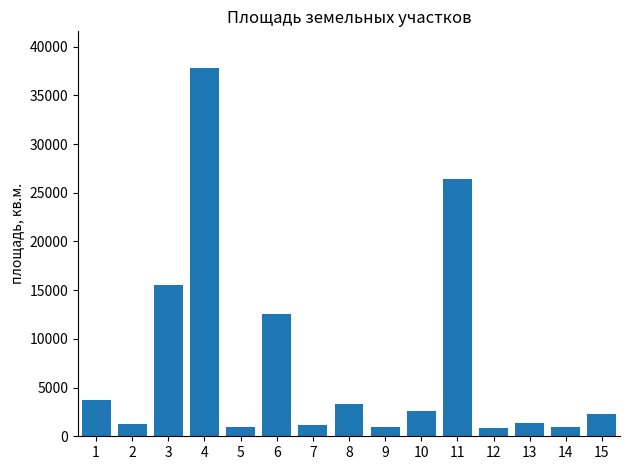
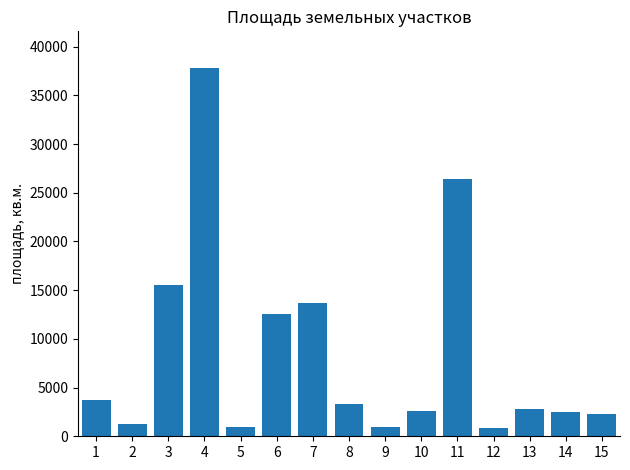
7: 1000 -> 14000
13: 1000 -> 3000
14: 1000 -> 2000
